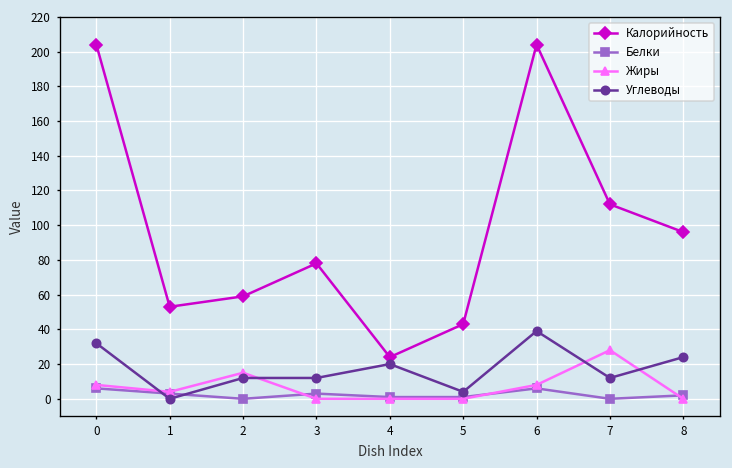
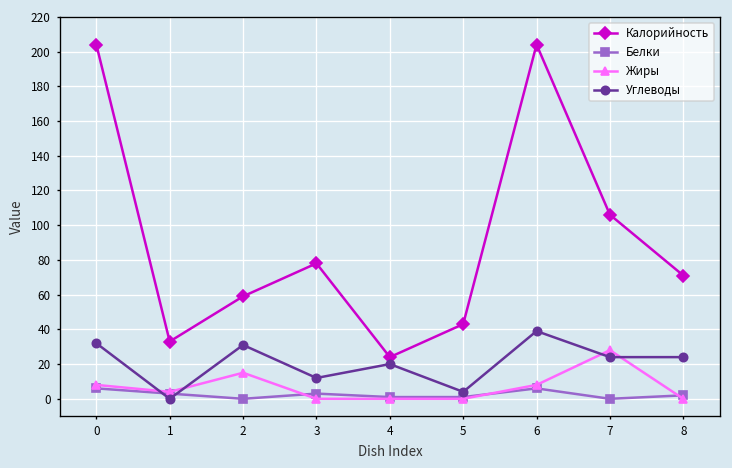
Калорийность, 1: 53 -> 33
Углеводы, 2: 12 -> 31
Калорийность, 7: 112 -> 106
Углеводы, 7: 12 -> 24
Калорийность, 8: 96 -> 71
